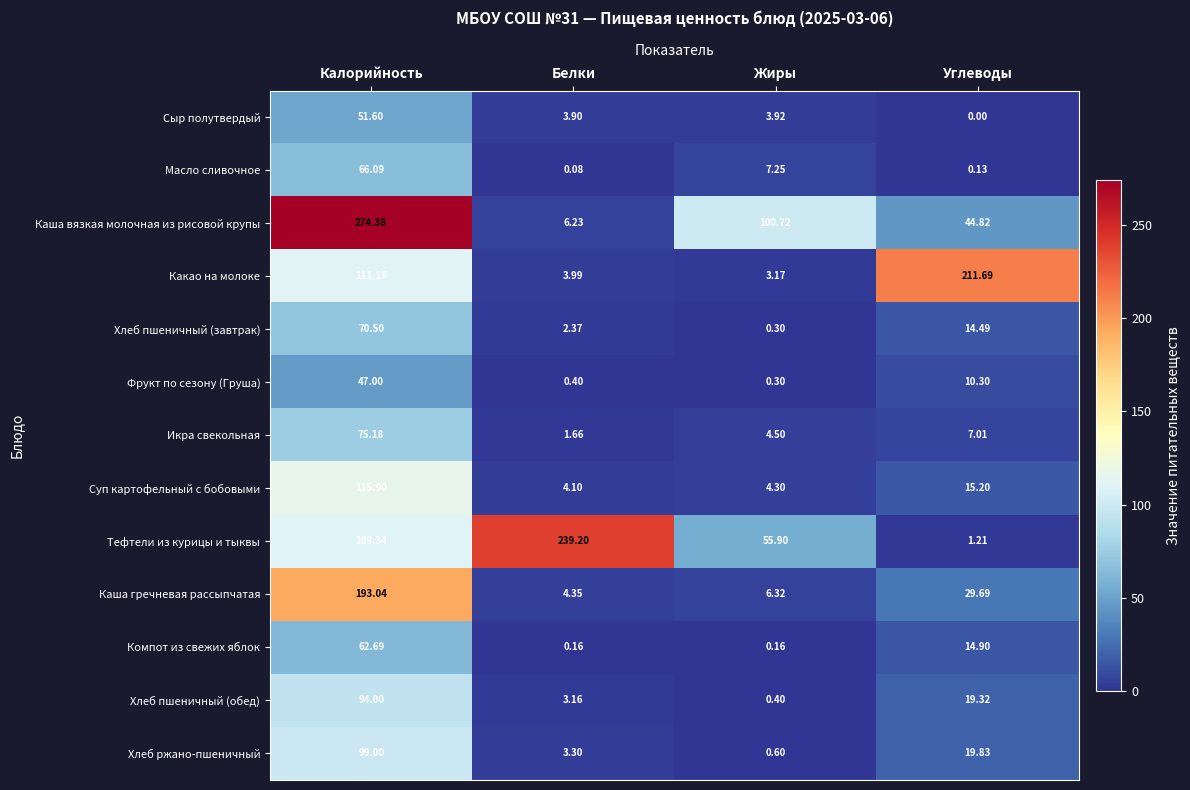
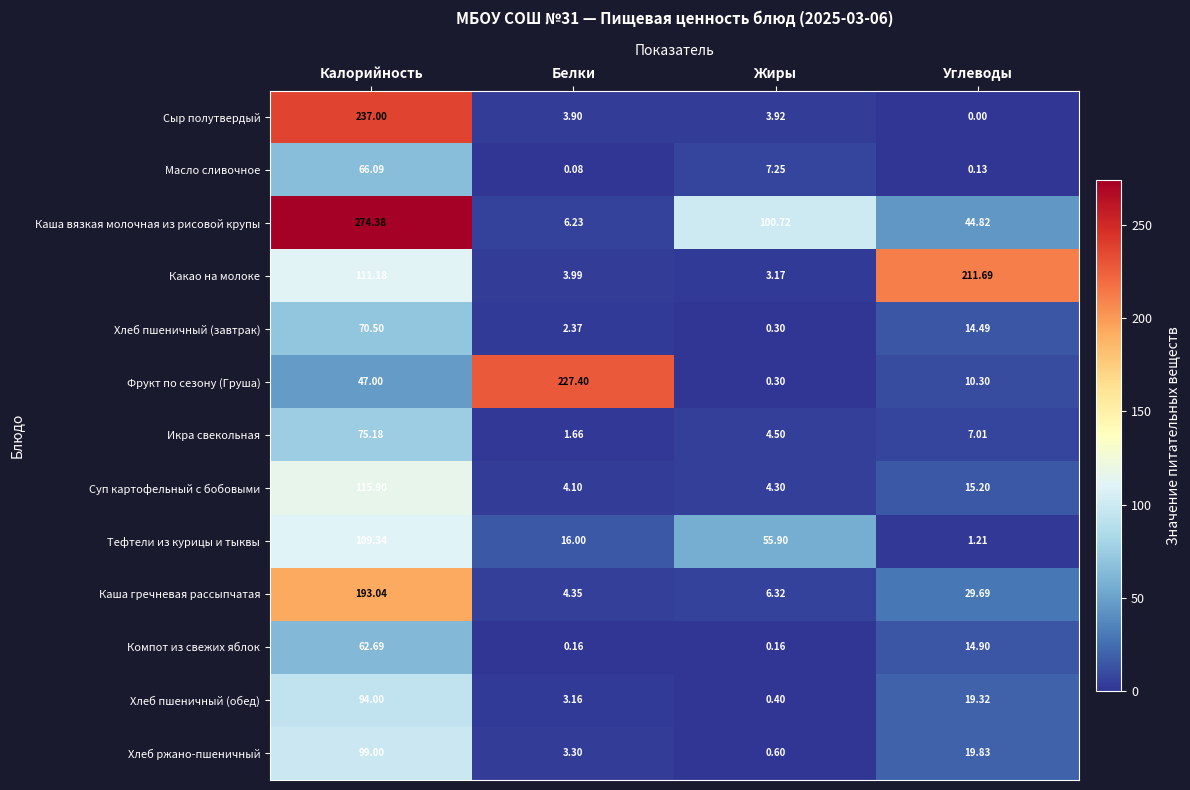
Сыр полутвердый, Калорийность: 51.60 -> 237.00
Фрукт по сезону (Груша), Белки: 0.40 -> 227.40
Тефтели из курицы и тыквы, Белки: 239.20 -> 16.00
